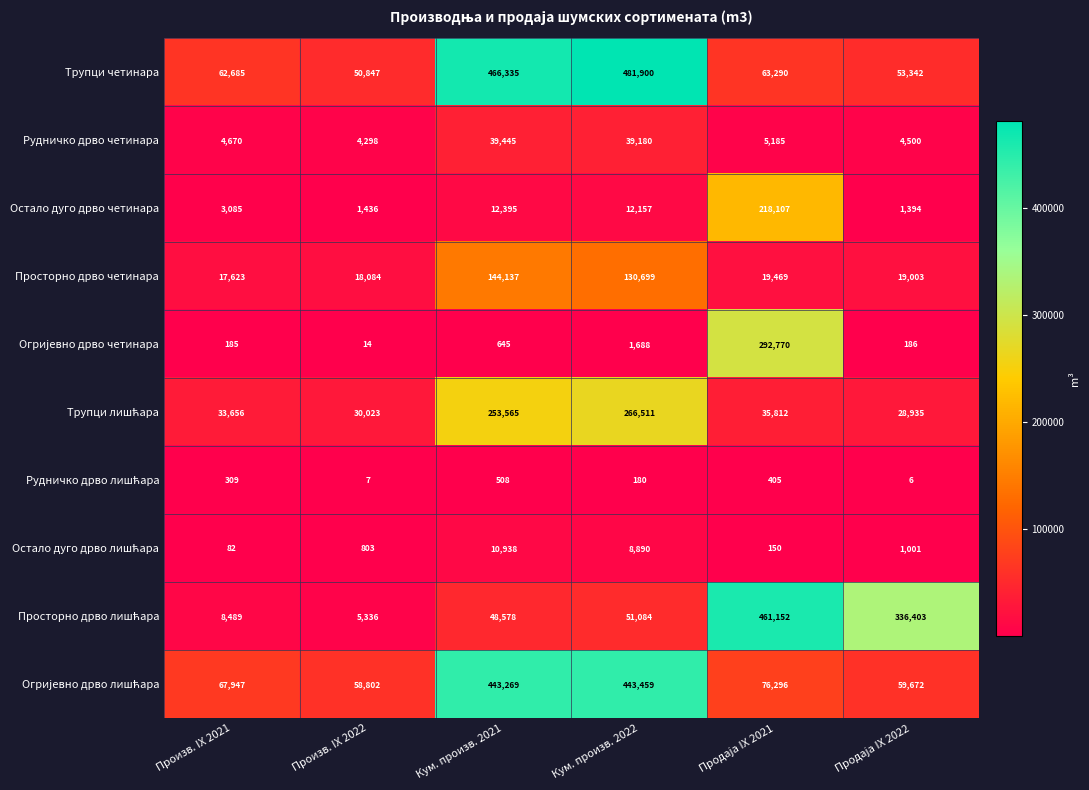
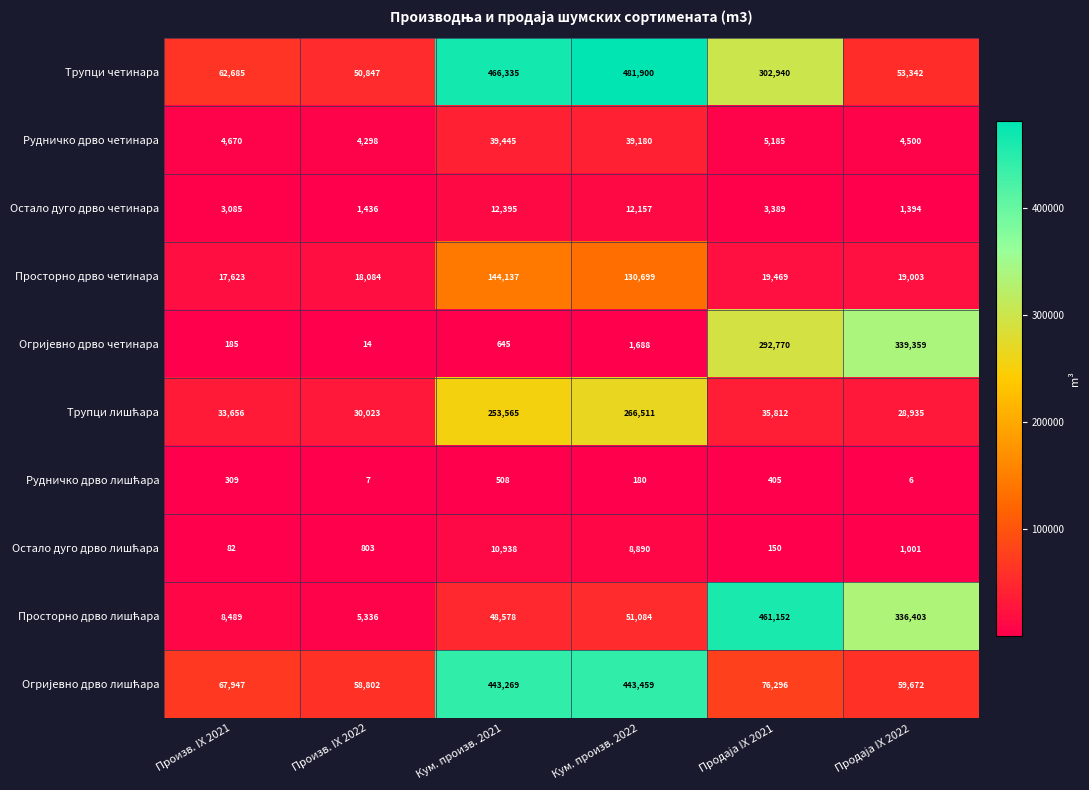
Трупци четинара, Продаја IX 2021: 63,290 -> 302,940
Остало дуго дрво четинара, Продаја IX 2021: 218,107 -> 3,389
Огријевно дрво четинара, Продаја IX 2022: 186 -> 339,359
